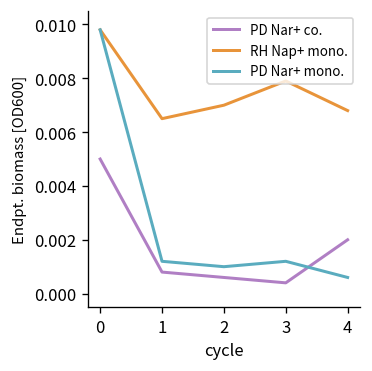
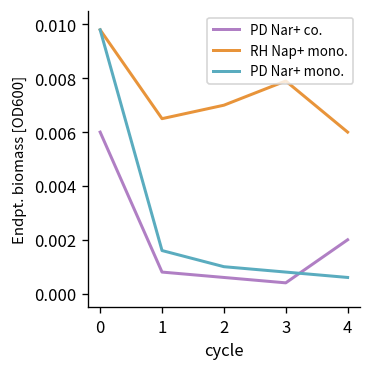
PD Nar+ co., 0: 0.005 -> 0.006
PD Nar+ mono., 1: 0.0012 -> 0.0016
PD Nar+ mono., 3: 0.0012 -> 0.0008
RH Nap+ mono., 4: 0.0068 -> 0.0060
